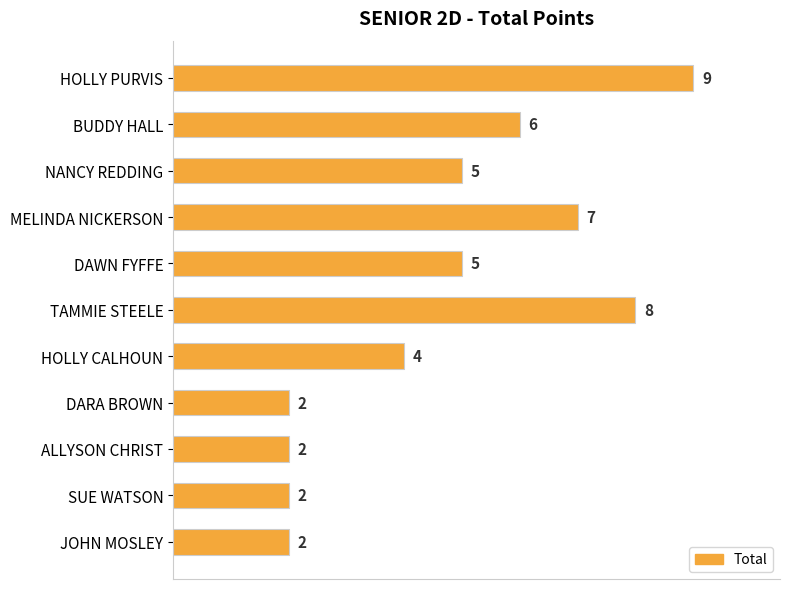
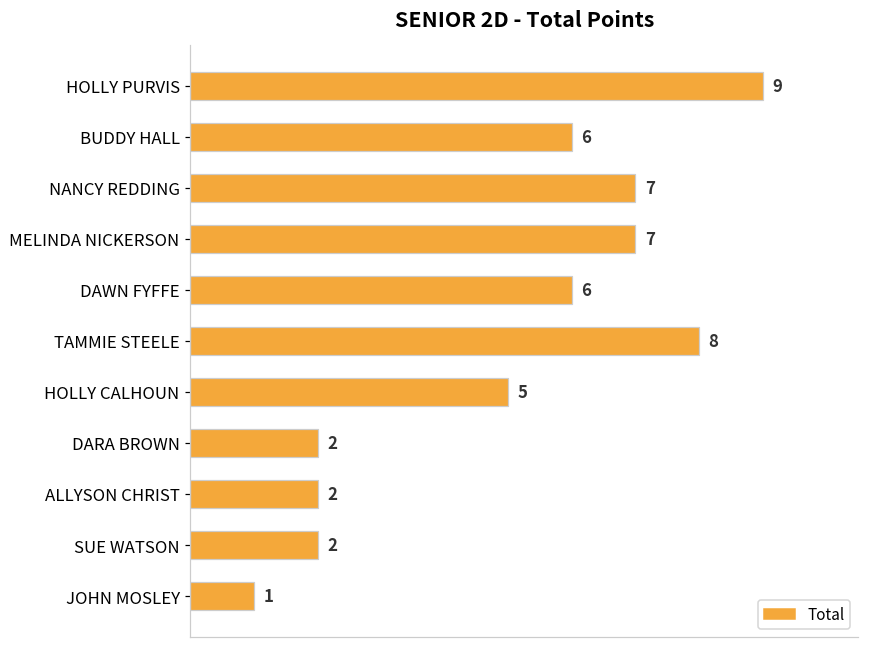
NANCY REDDING: 5 -> 7
DAWN FYFFE: 5 -> 6
HOLLY CALHOUN: 4 -> 5
JOHN MOSLEY: 2 -> 1
